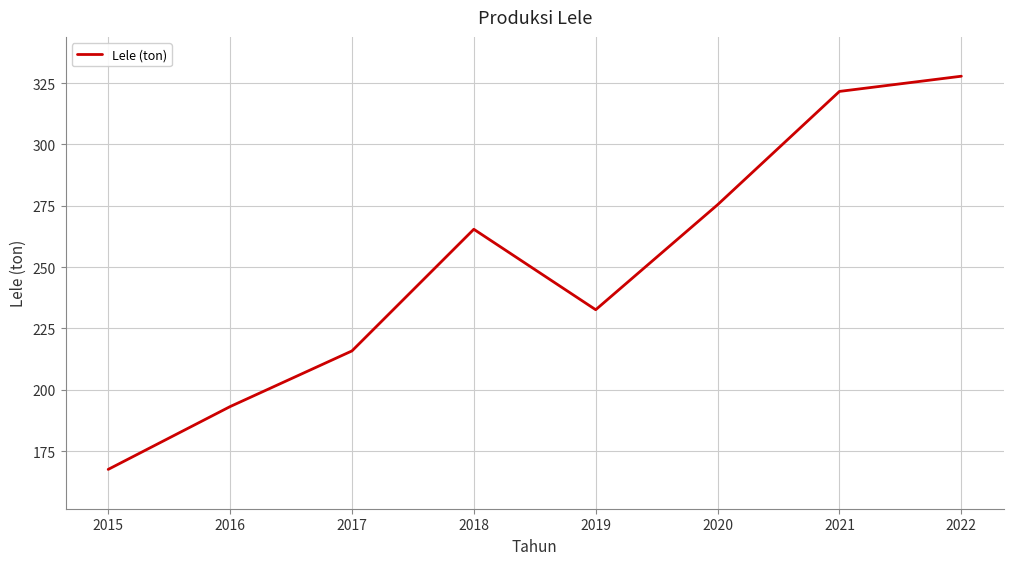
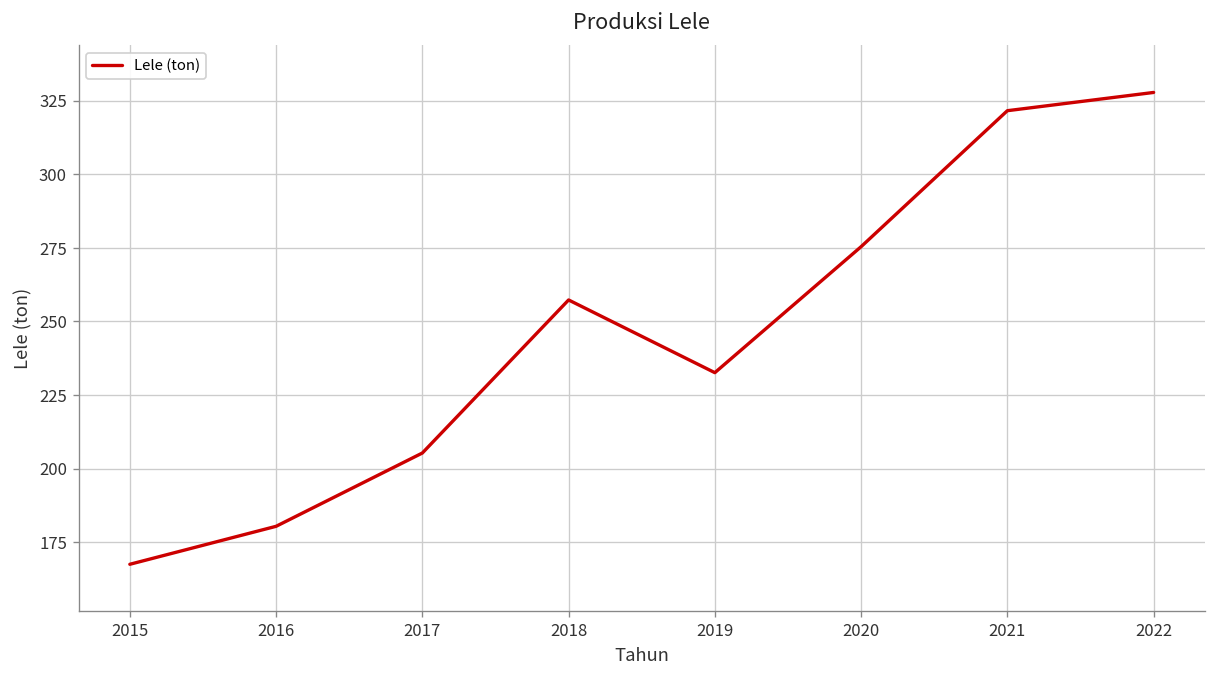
2016: 193 -> 180
2017: 216 -> 205
2018: 265 -> 257
